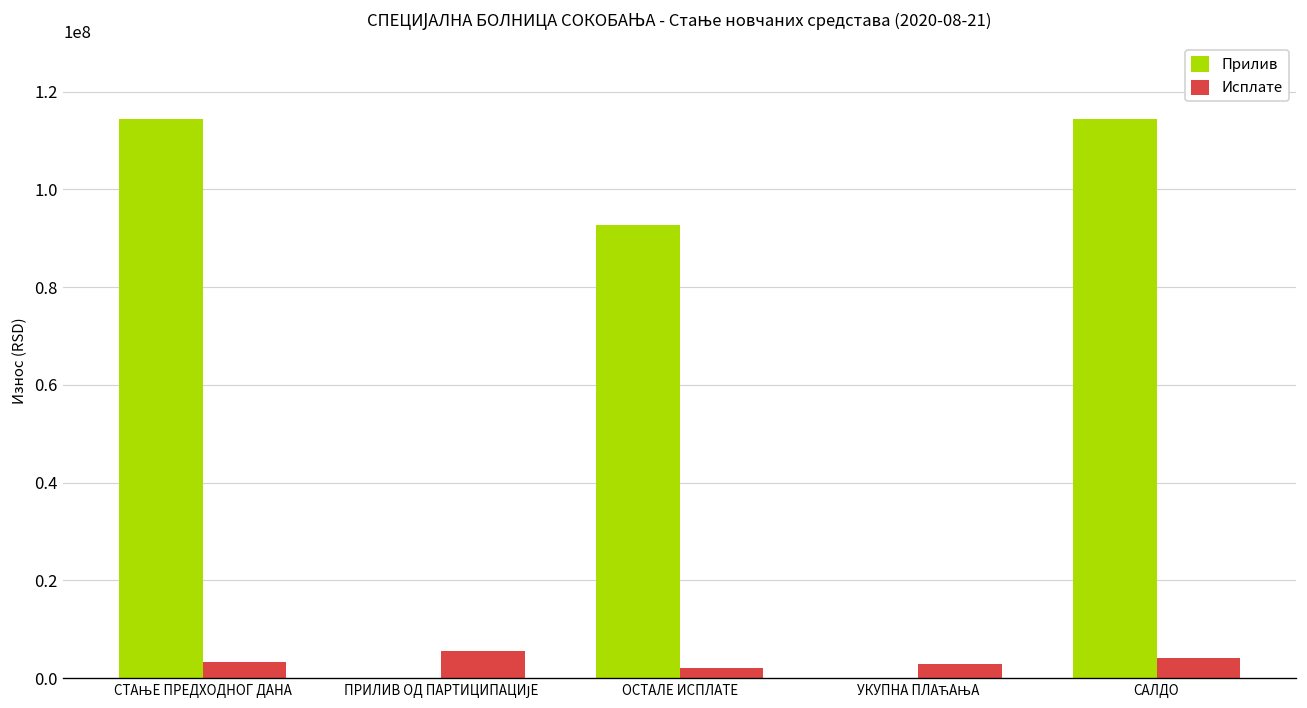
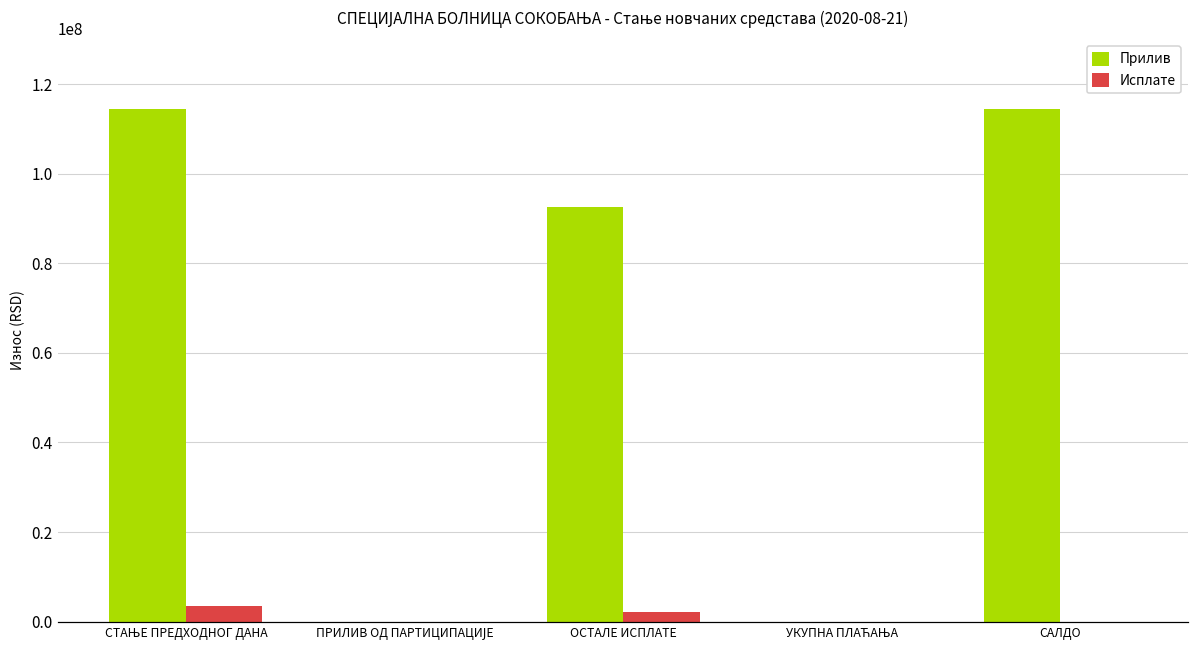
Исплате, ПРИЛИВ ОД ПАРТИЦИПАЦИЈЕ: 5000000 -> 0
Исплате, УКУПНА ПЛАЋАЊА: 3000000 -> 0
Исплате, САЛДО: 4000000 -> 0
